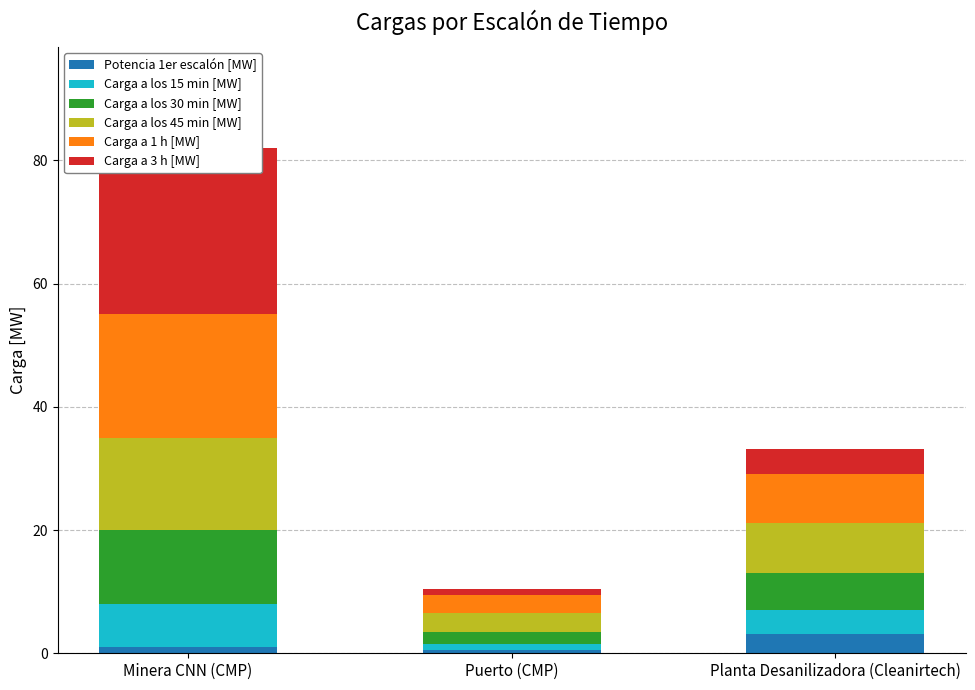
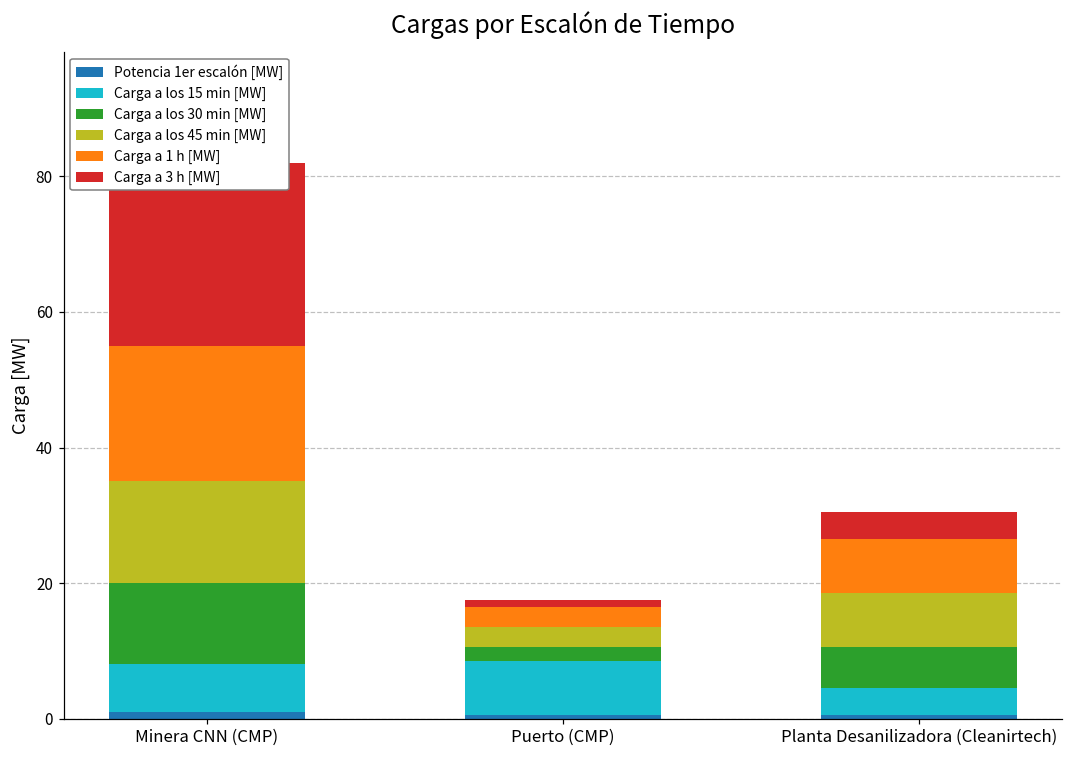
Carga a los 15 min [MW], Puerto (CMP): 1 -> 8
Potencia 1er escalón [MW], Planta Desanilizadora (Cleanirtech): 3 -> 1
